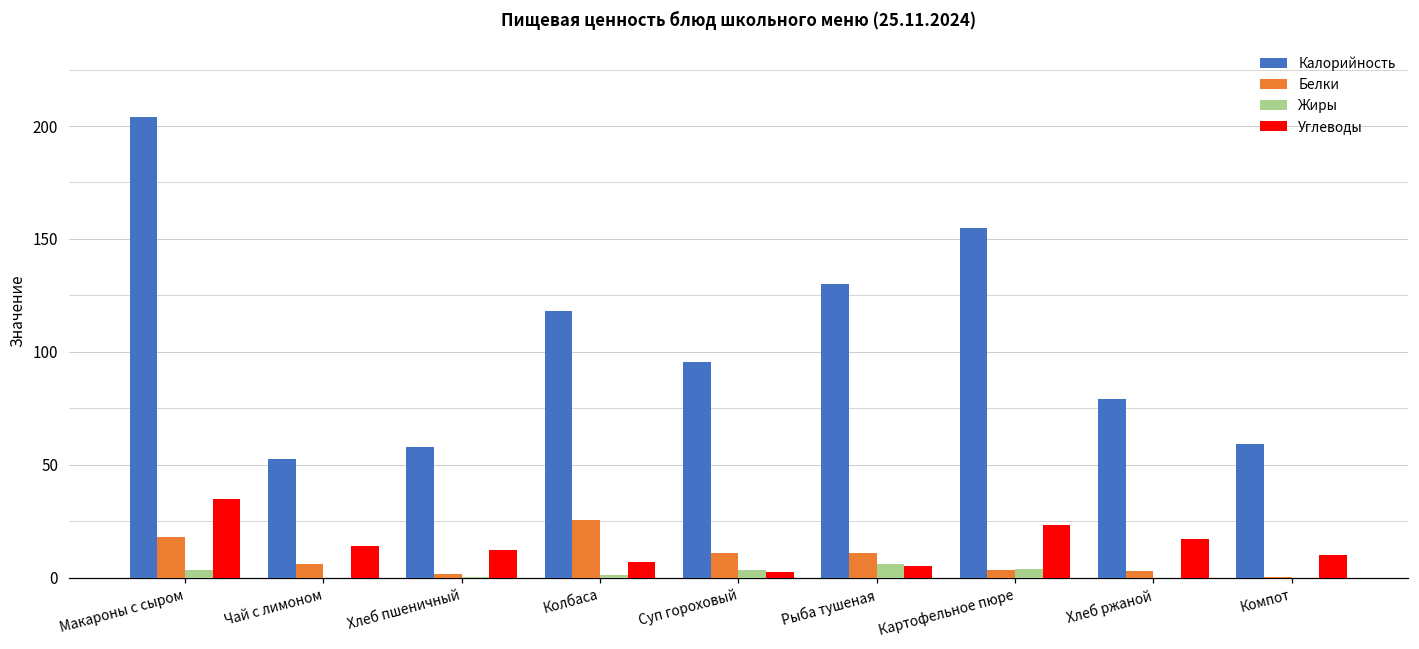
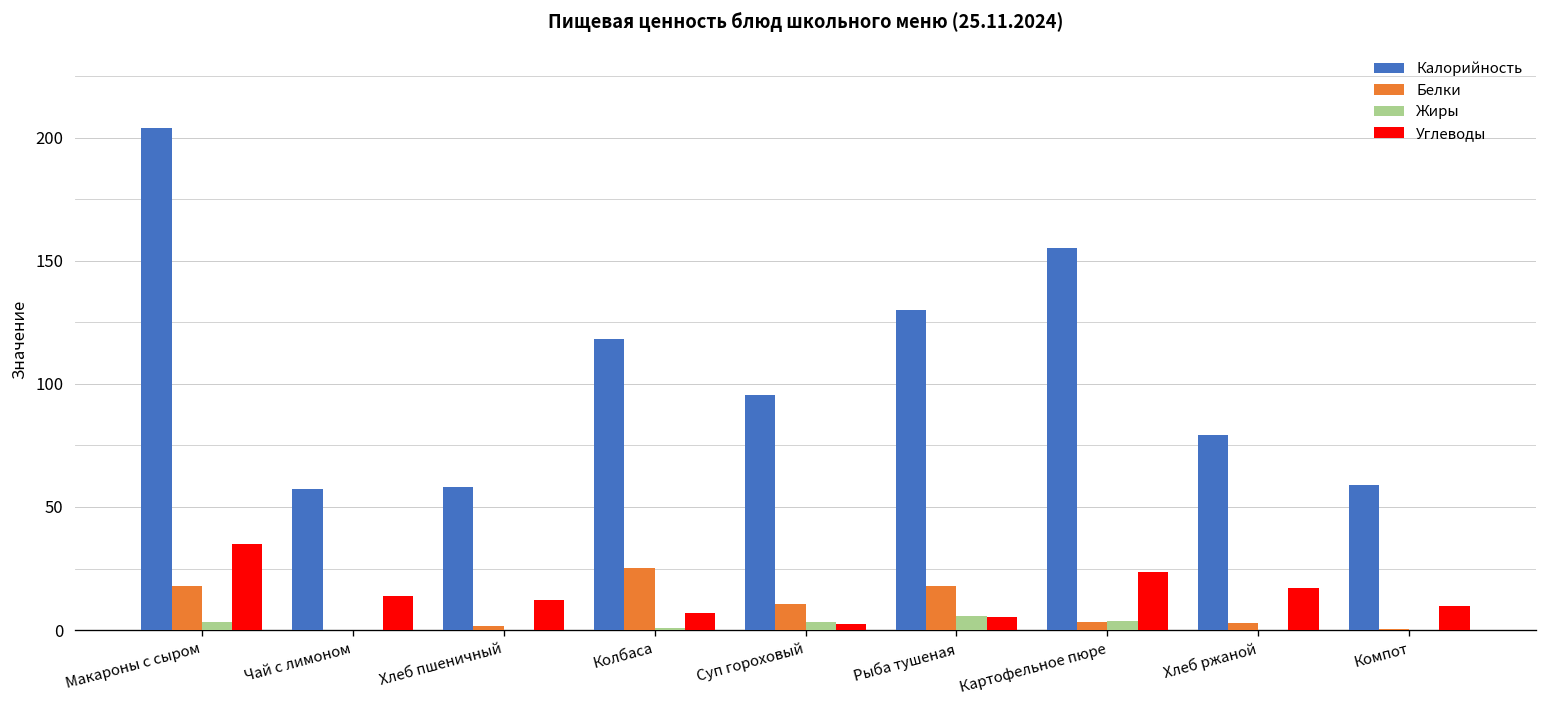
Калорийность, Чай с лимоном: 53 -> 57
Белки, Чай с лимоном: 6 -> 0
Белки, Рыба тушеная: 11 -> 18
